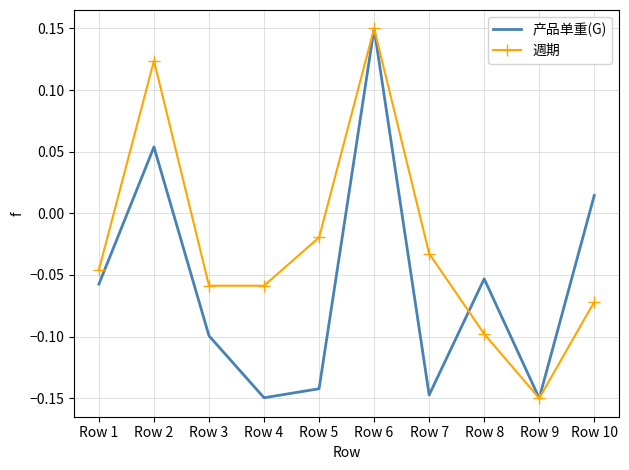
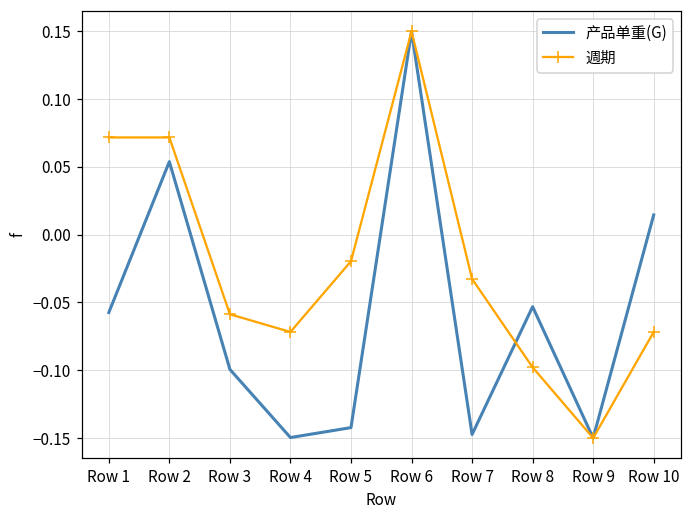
週期, Row 1: -0.046 -> 0.072
週期, Row 2: 0.124 -> 0.072
週期, Row 4: -0.059 -> -0.072
